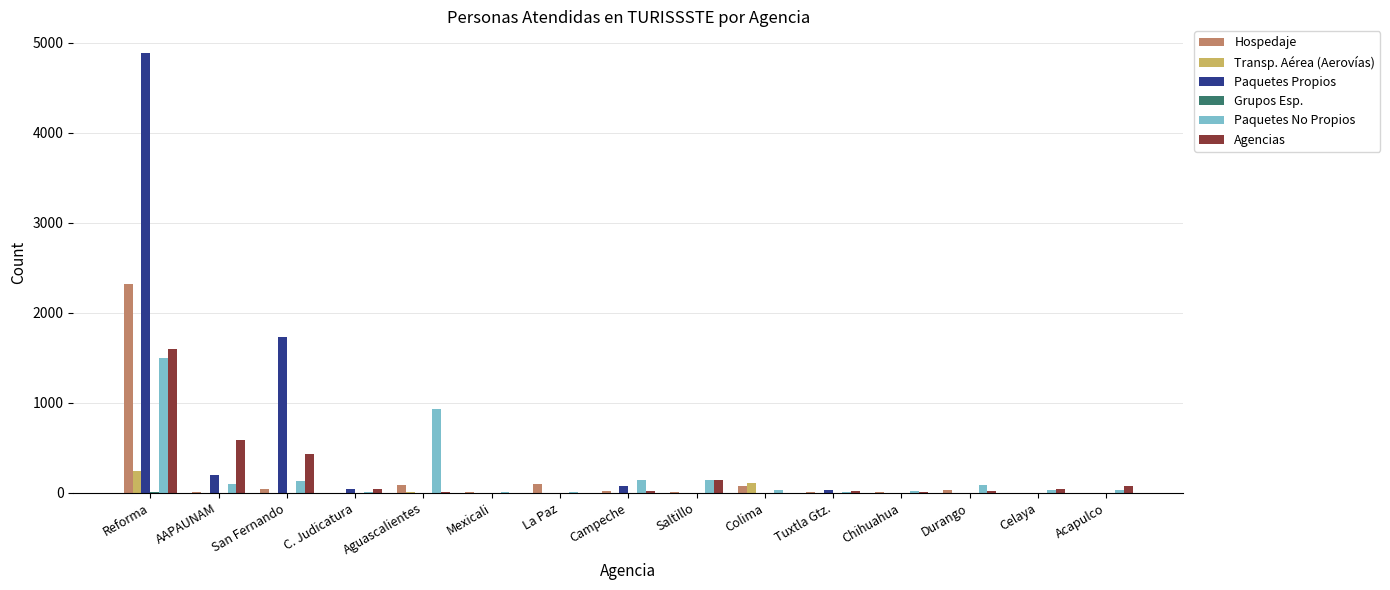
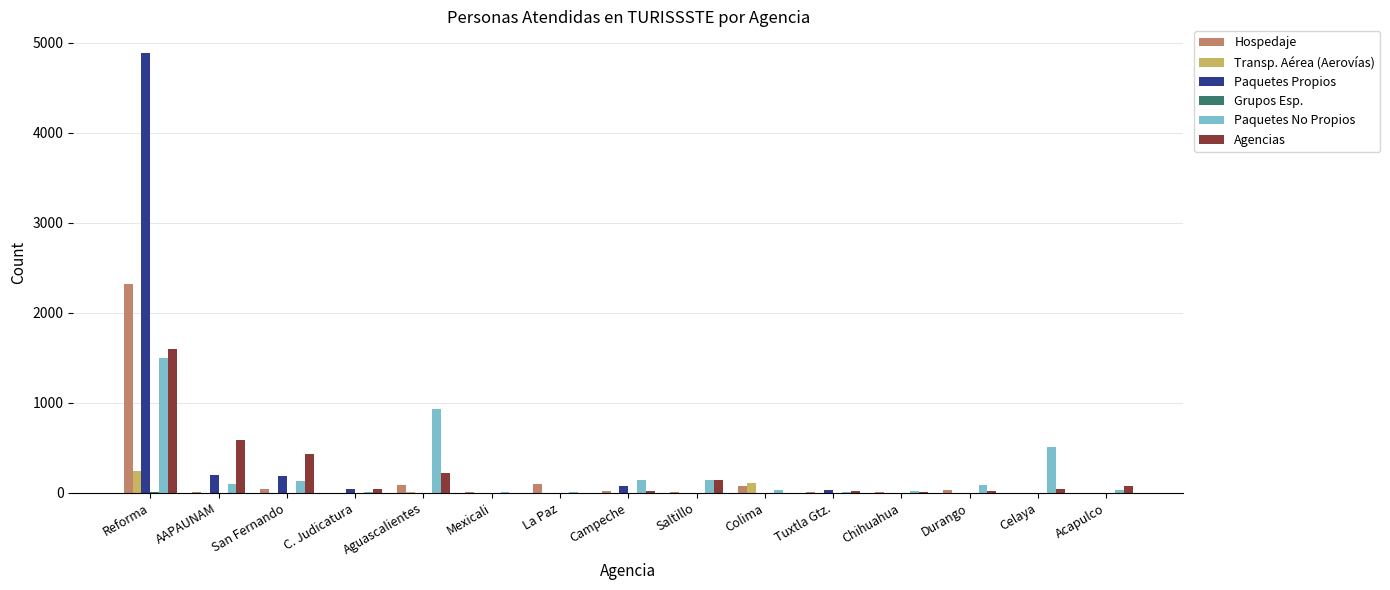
Paquetes Propios, San Fernando: 1700 -> 200
Agencias, Aguascalientes: 0 -> 200
Paquetes No Propios, Celaya: 0 -> 500
